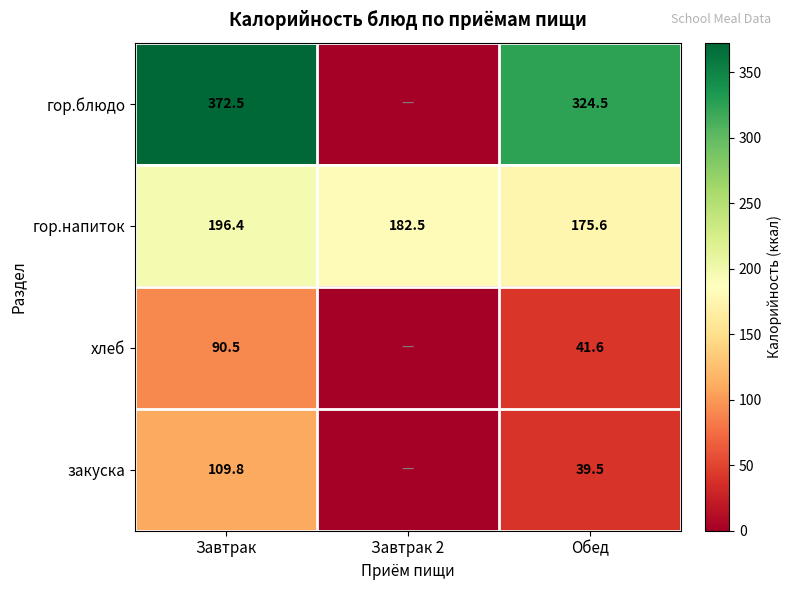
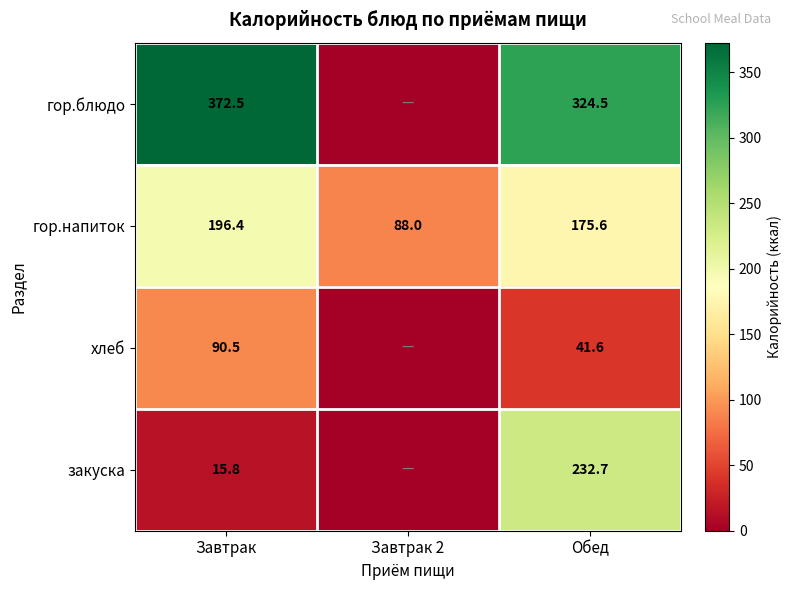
гор.напиток, Завтрак 2: 182.5 -> 88.0
закуска, Завтрак: 109.8 -> 15.8
закуска, Обед: 39.5 -> 232.7
